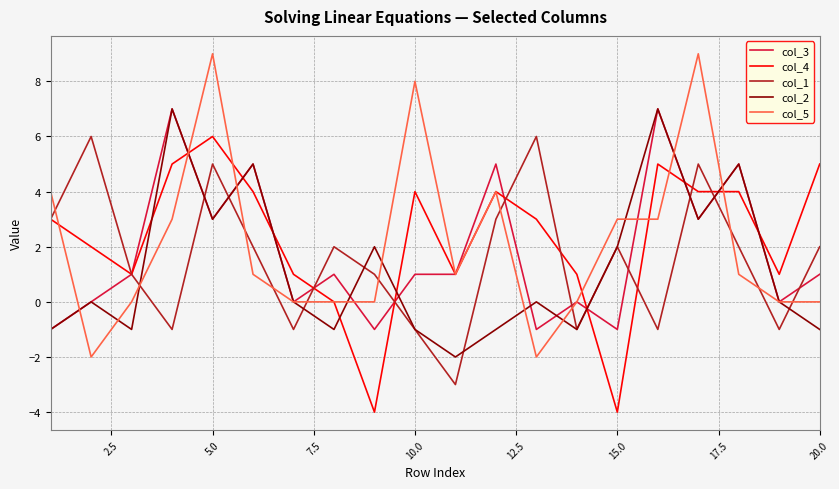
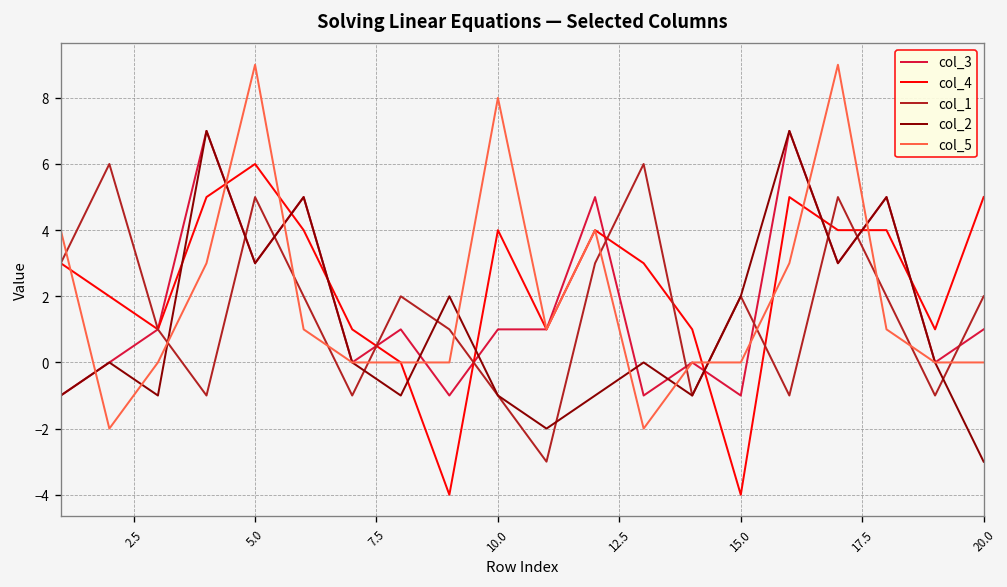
col_5, 15.0: 3 -> 0
col_2, 20.0: -1 -> -3
